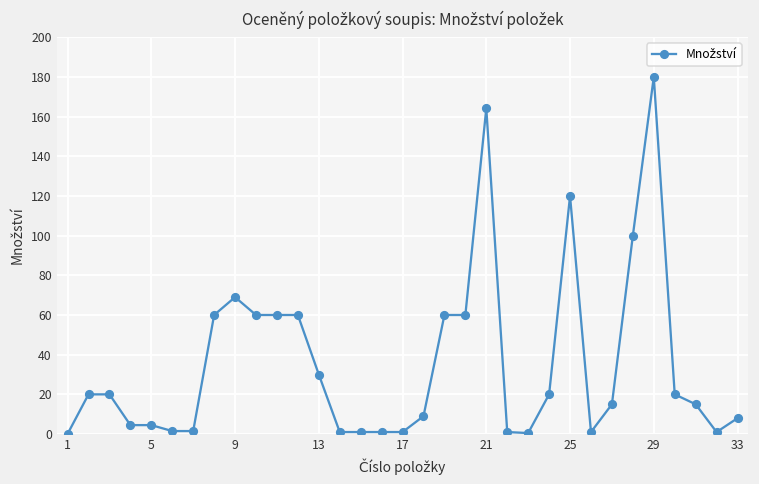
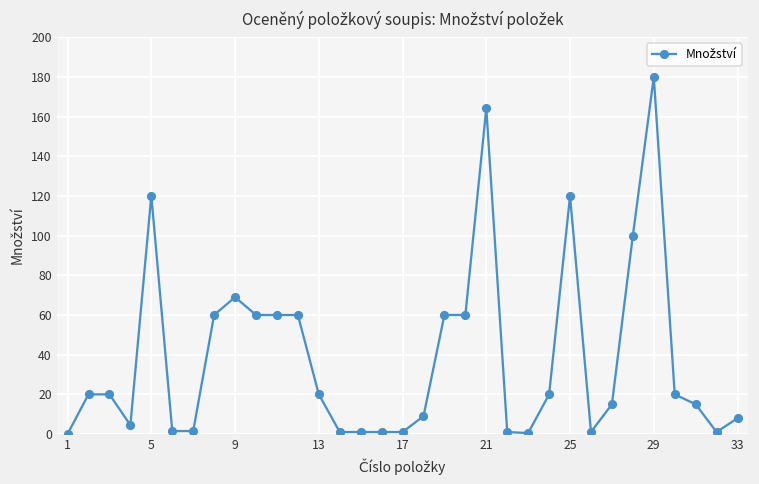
5: 5 -> 120
13: 30 -> 20
